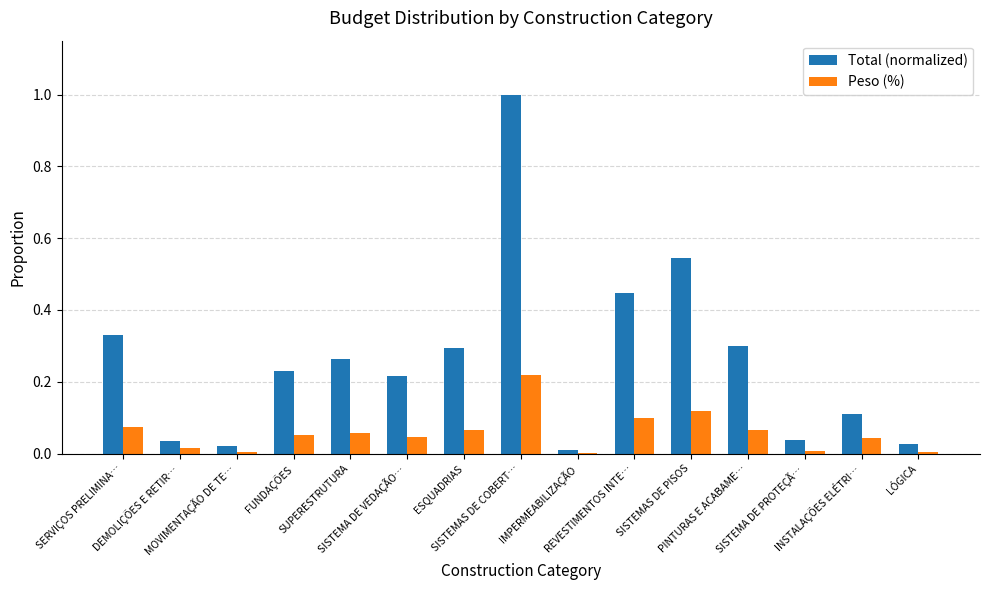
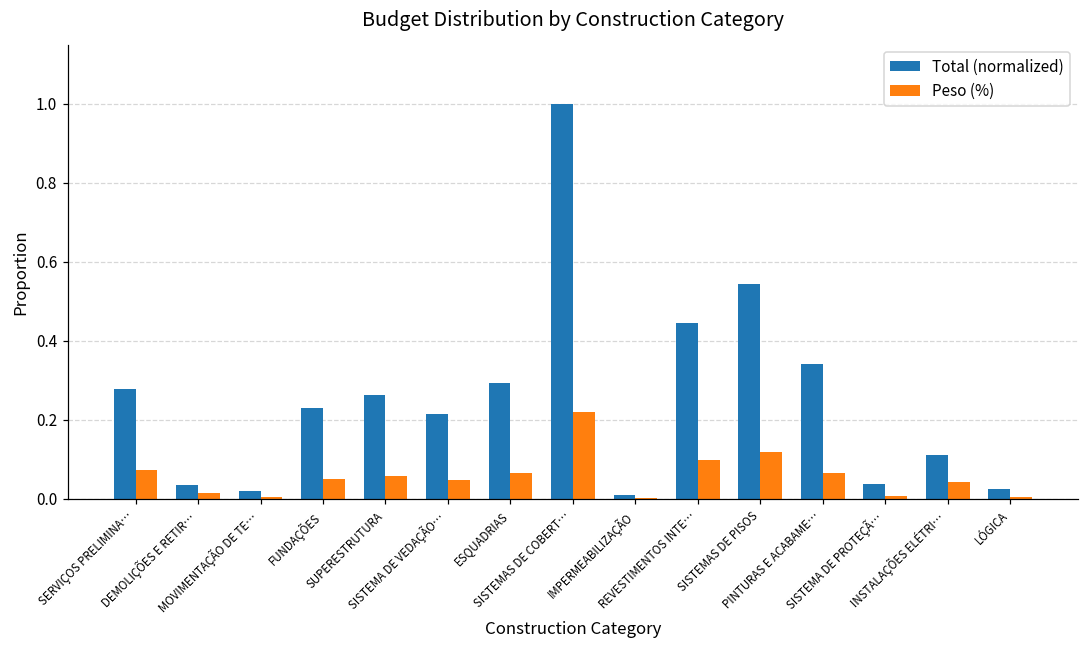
Total (normalized), SERVIÇOS PRELIMINA…: 0.33 -> 0.28
Total (normalized), PINTURAS E ACABAME…: 0.30 -> 0.34
